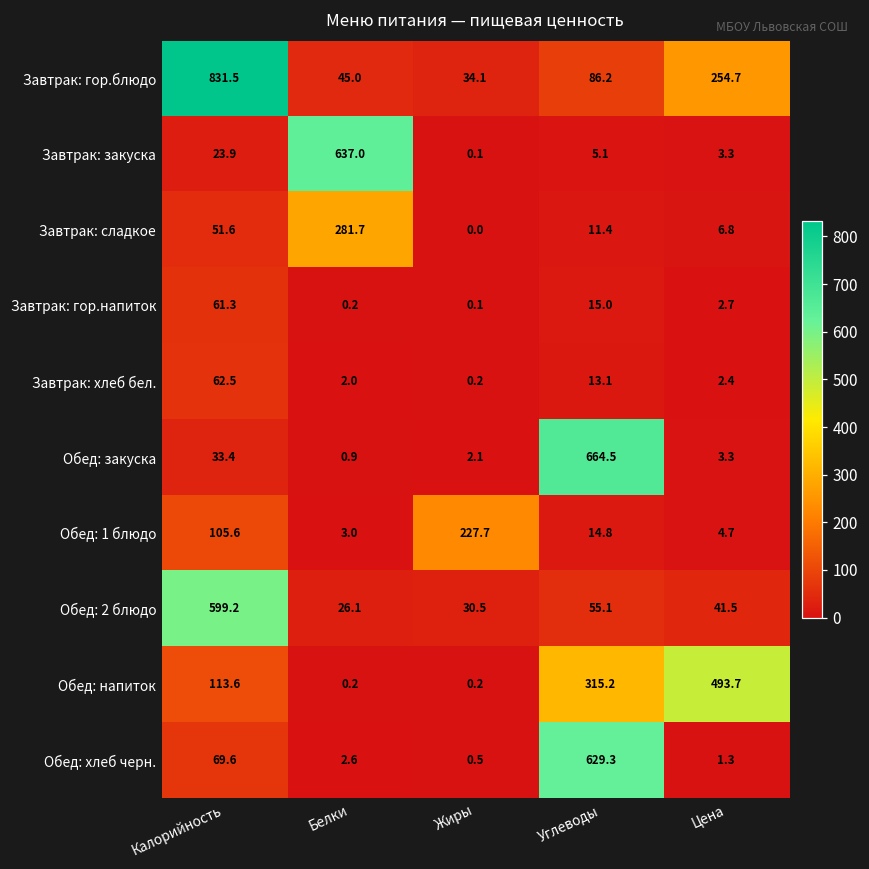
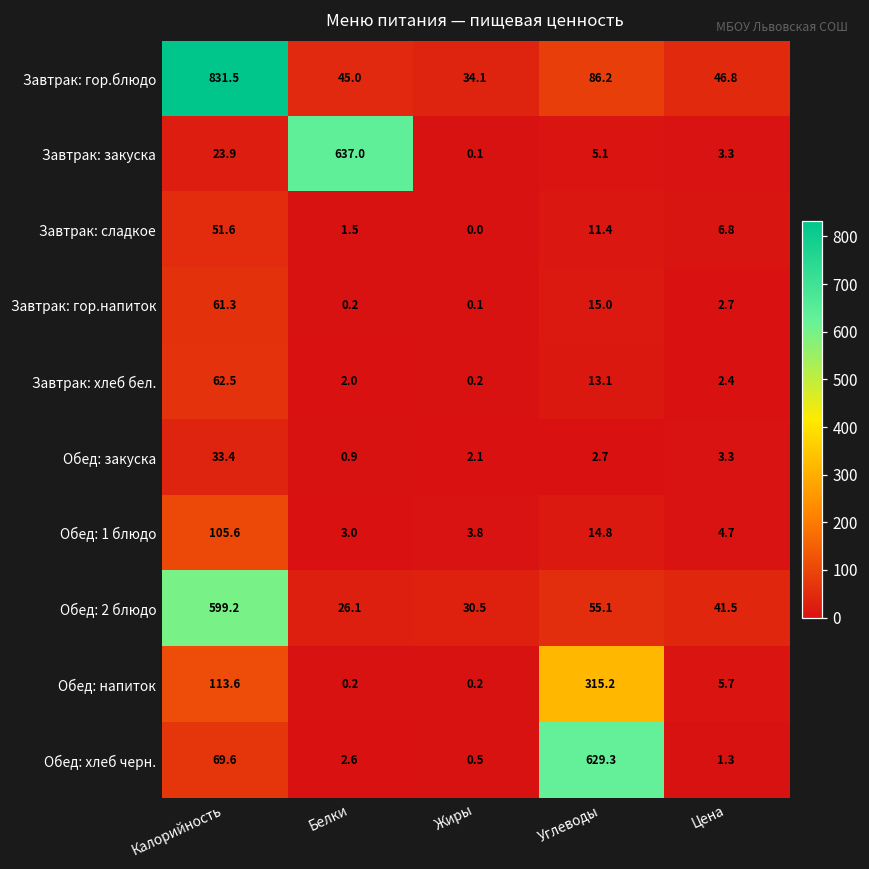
Завтрак: гор.блюдо, Цена: 254.7 -> 46.8
Завтрак: сладкое, Белки: 281.7 -> 1.5
Обед: закуска, Углеводы: 664.5 -> 2.7
Обед: 1 блюдо, Жиры: 227.7 -> 3.8
Обед: напиток, Цена: 493.7 -> 5.7
